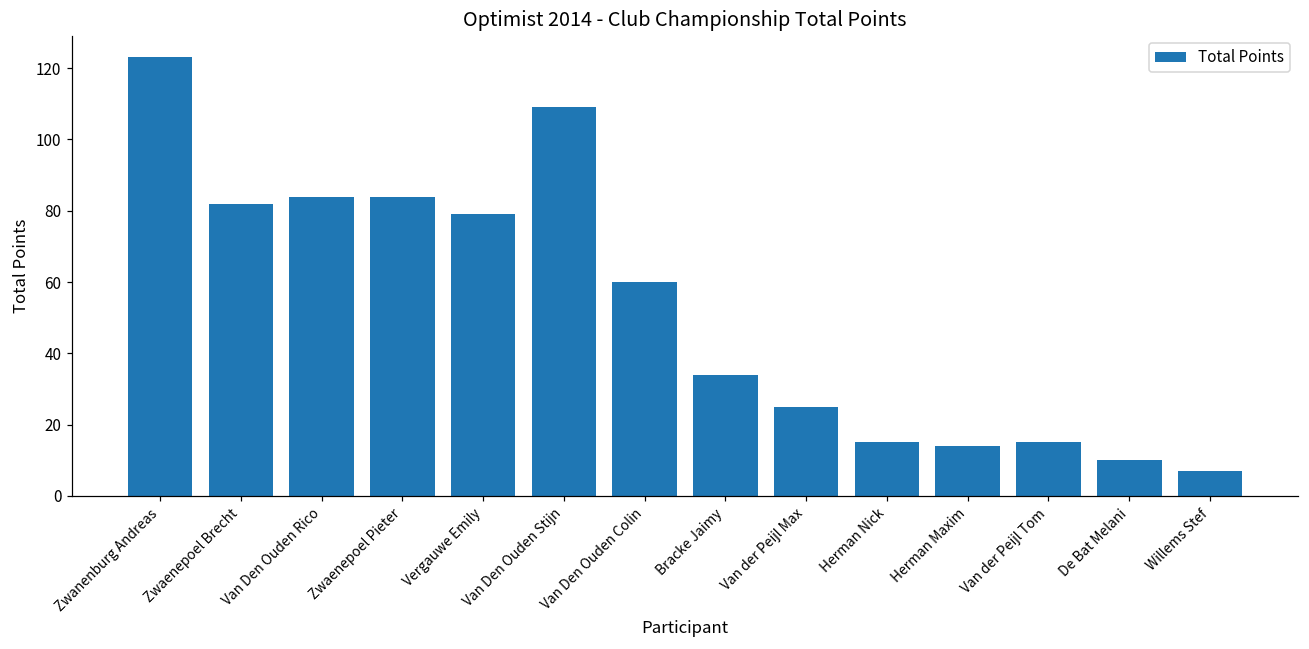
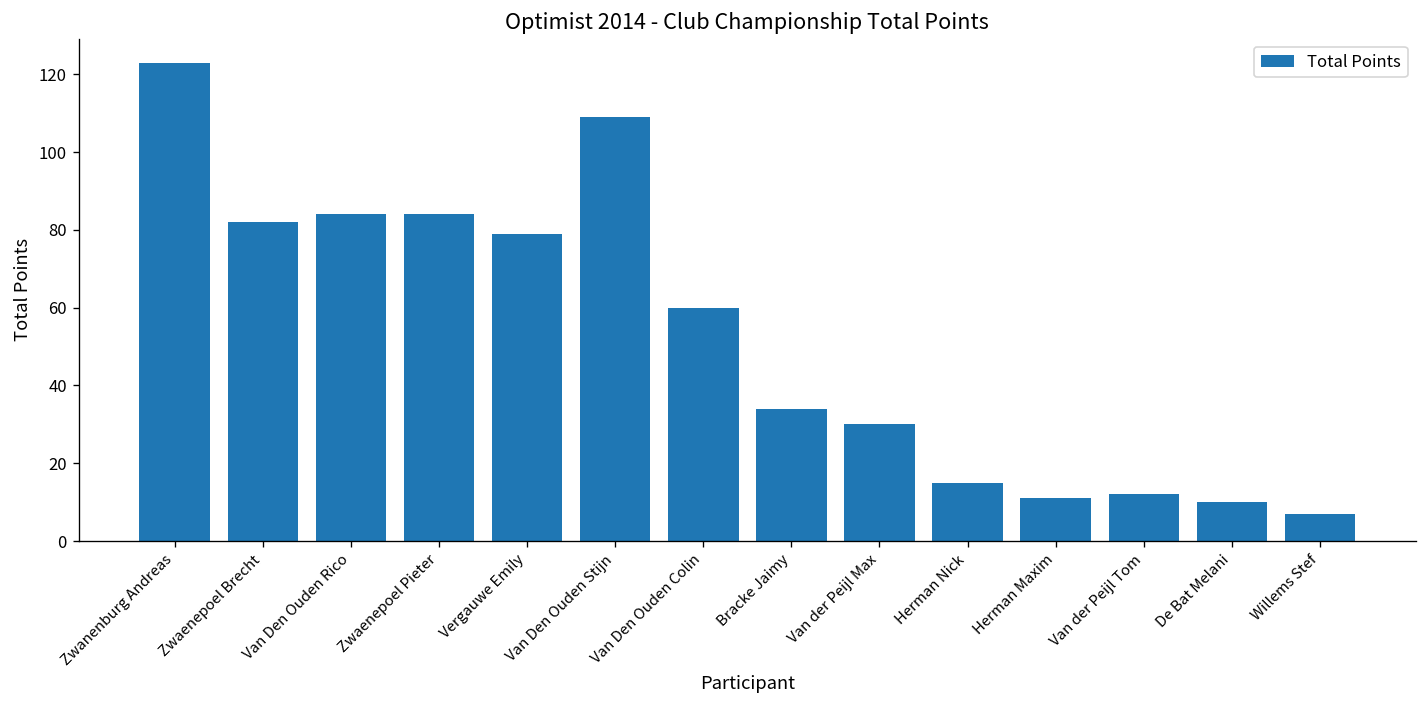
Van der Peijl Max: 25 -> 30
Herman Maxim: 14 -> 11
Van der Peijl Tom: 15 -> 12
